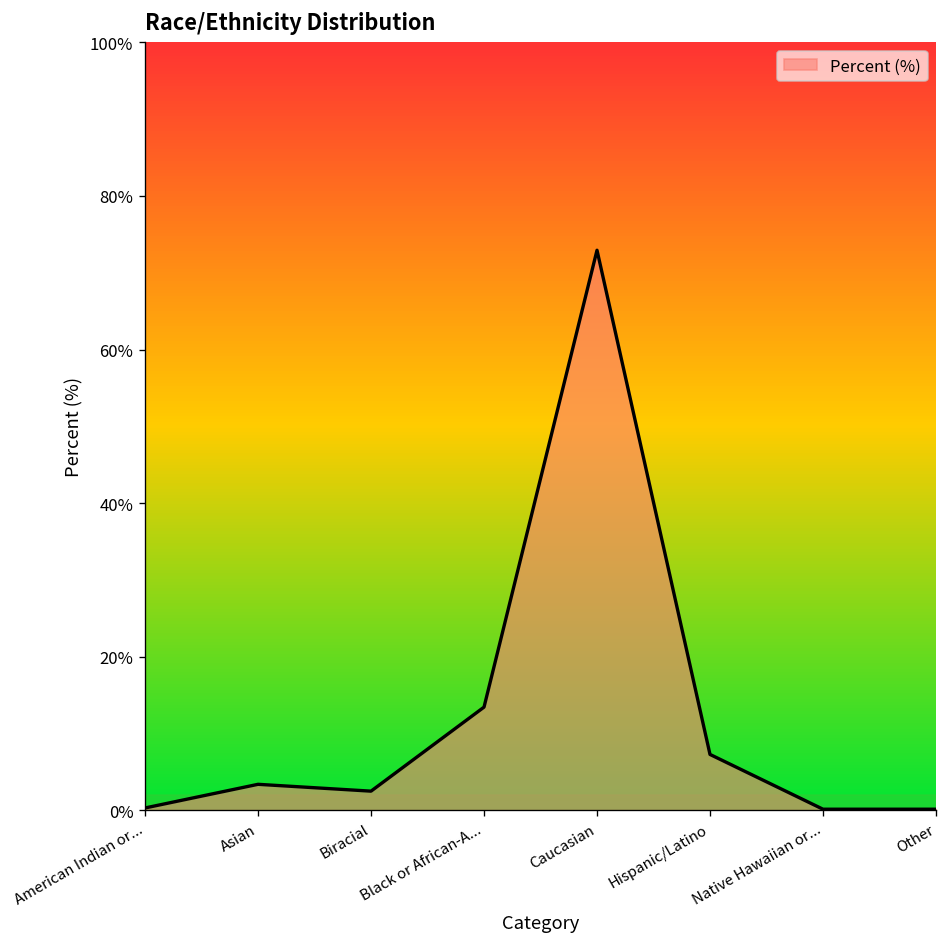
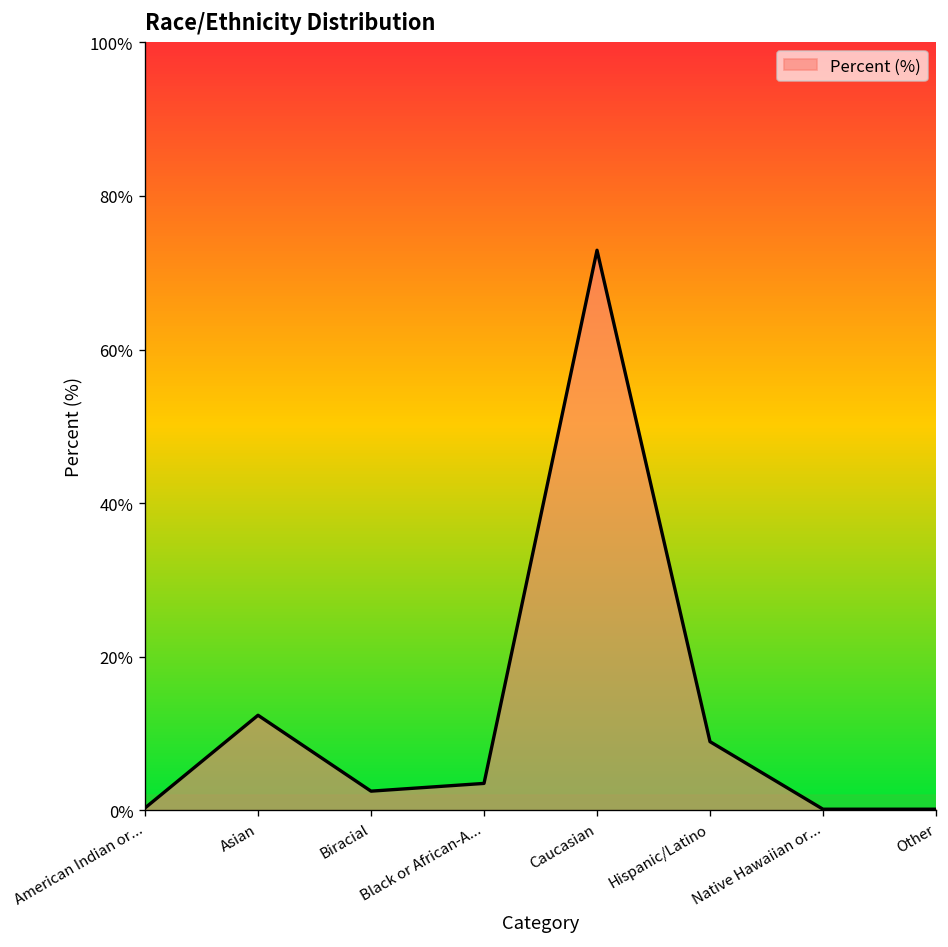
Asian: 3% -> 12%
Black or African-A...: 13% -> 4%
Hispanic/Latino: 7% -> 9%
